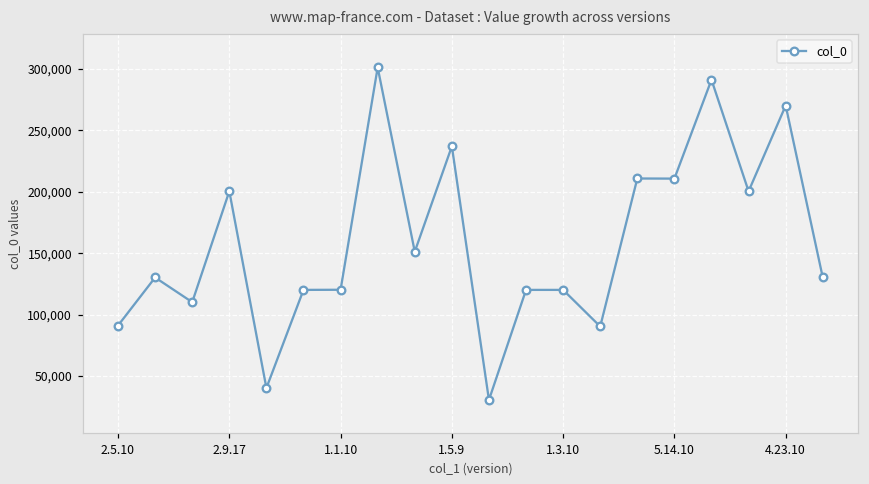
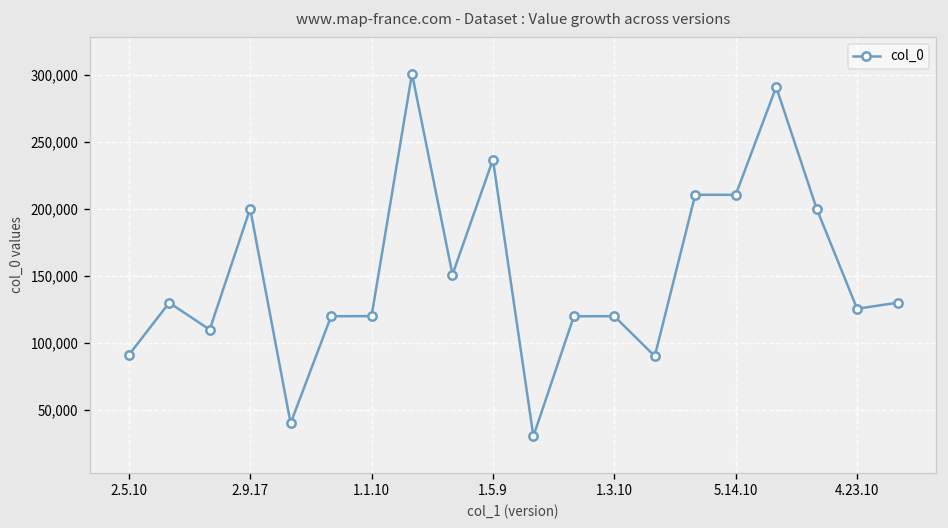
4.23.10: 270,000 -> 126,000
